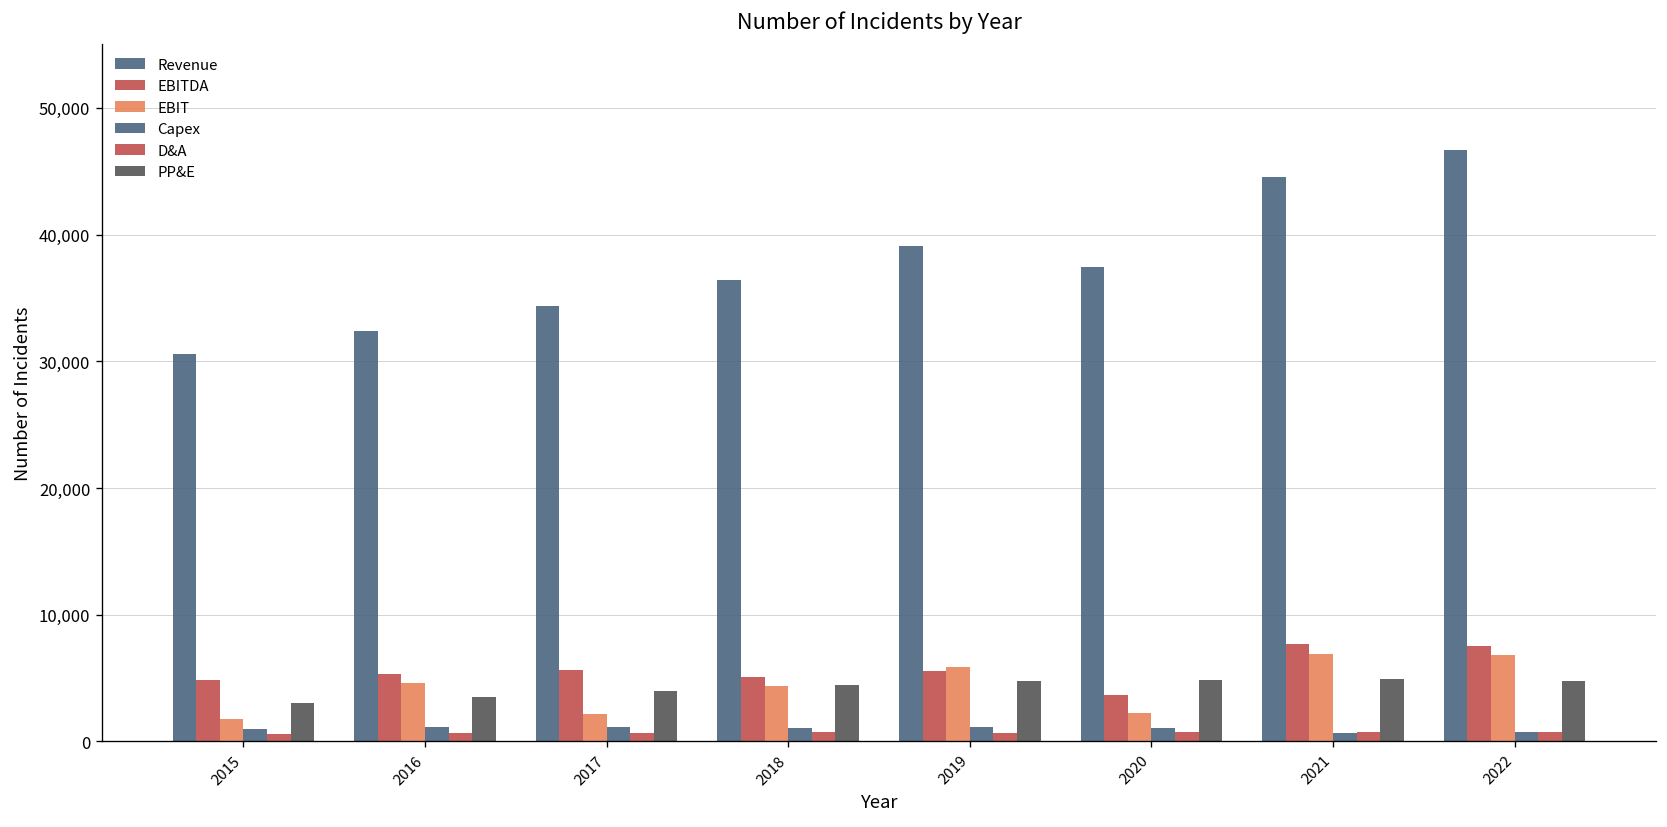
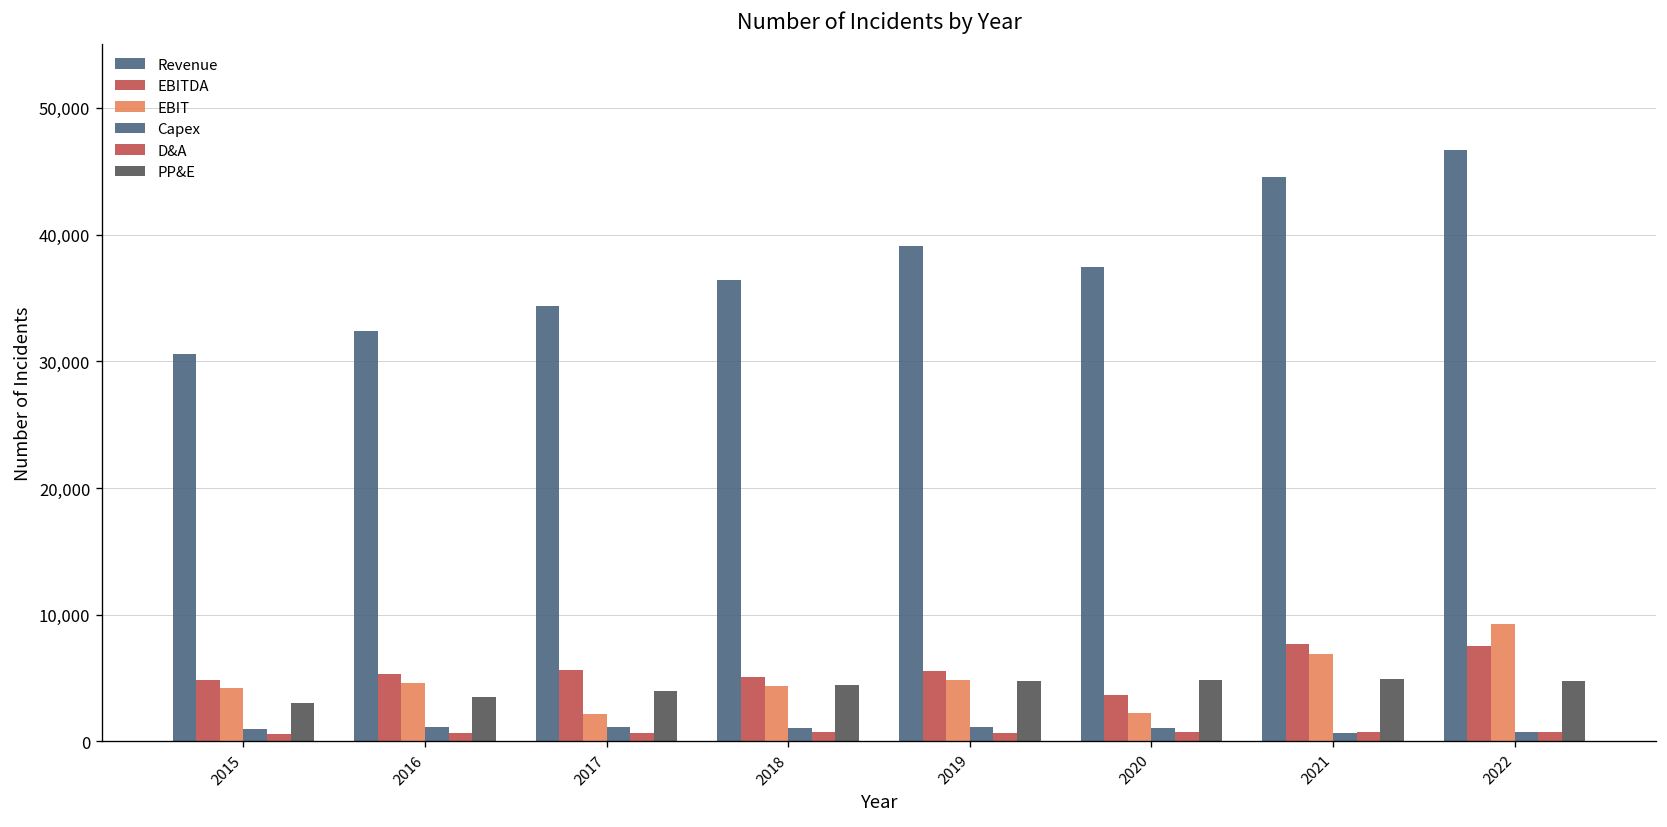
EBIT, 2015: 1,800 -> 4,200
EBIT, 2019: 5,900 -> 4,900
EBIT, 2022: 6,900 -> 9,200
